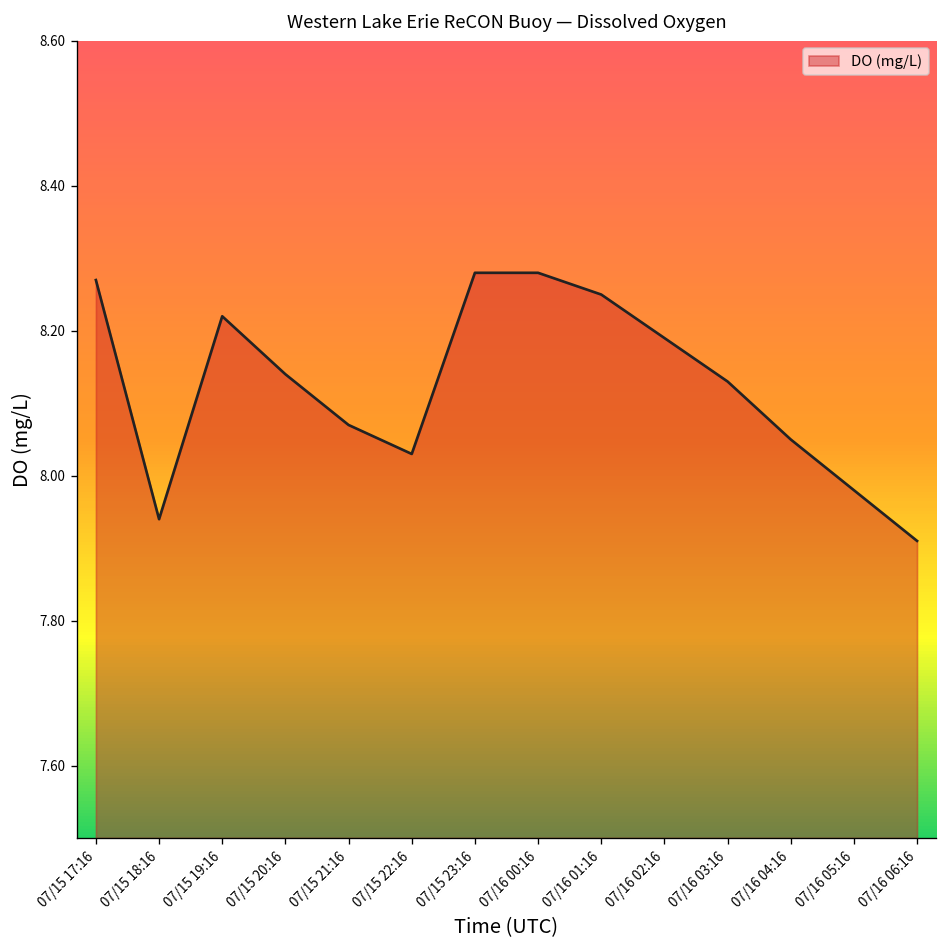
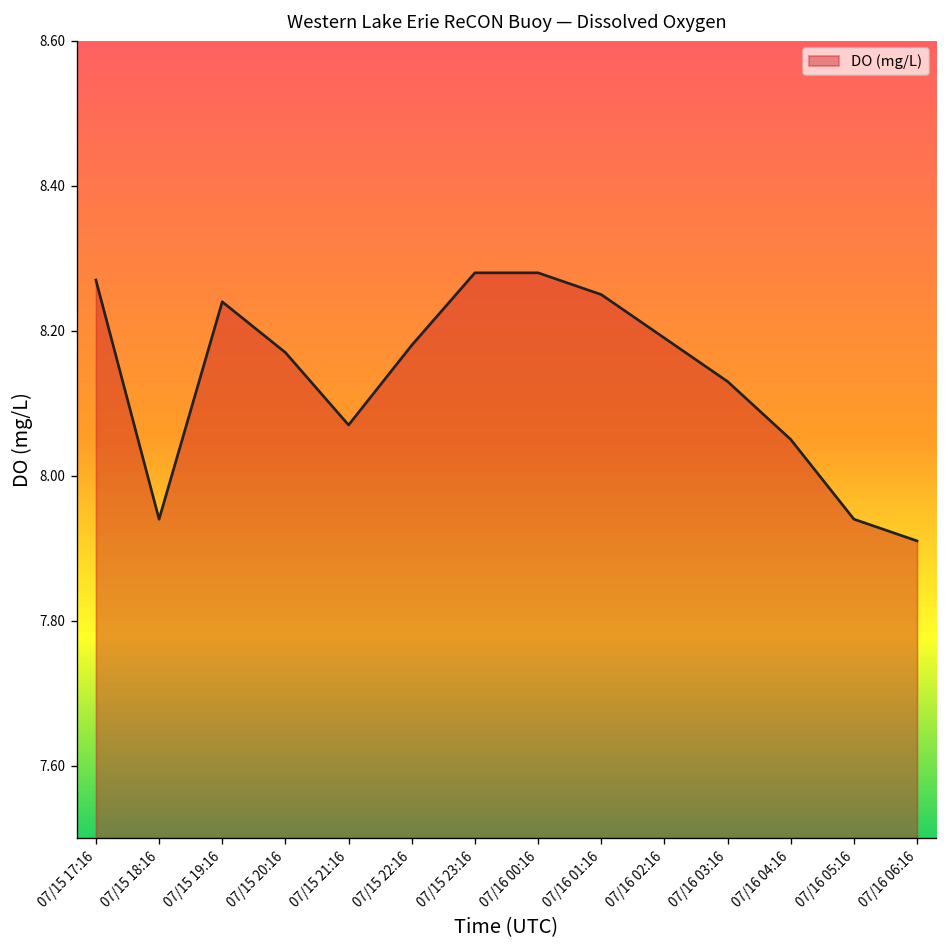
07/15 19:16: 8.22 -> 8.24
07/15 20:16: 8.14 -> 8.17
07/15 22:16: 8.03 -> 8.18
07/16 05:16: 7.98 -> 7.94
